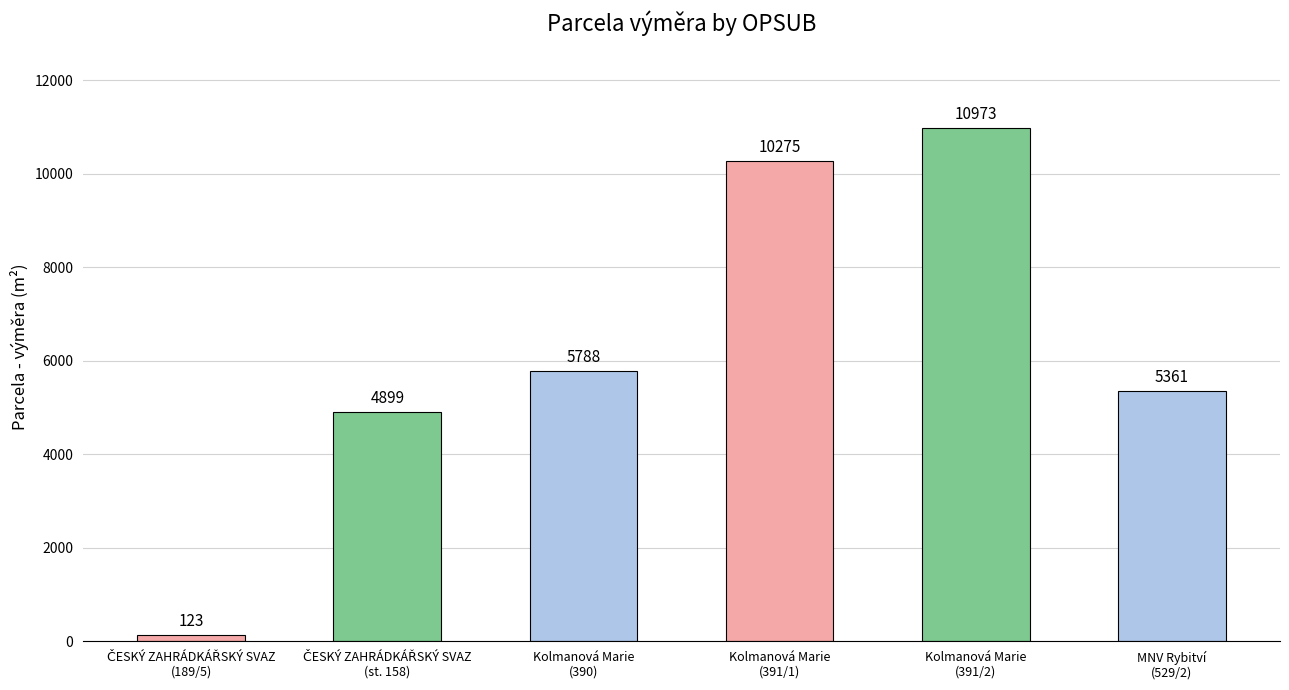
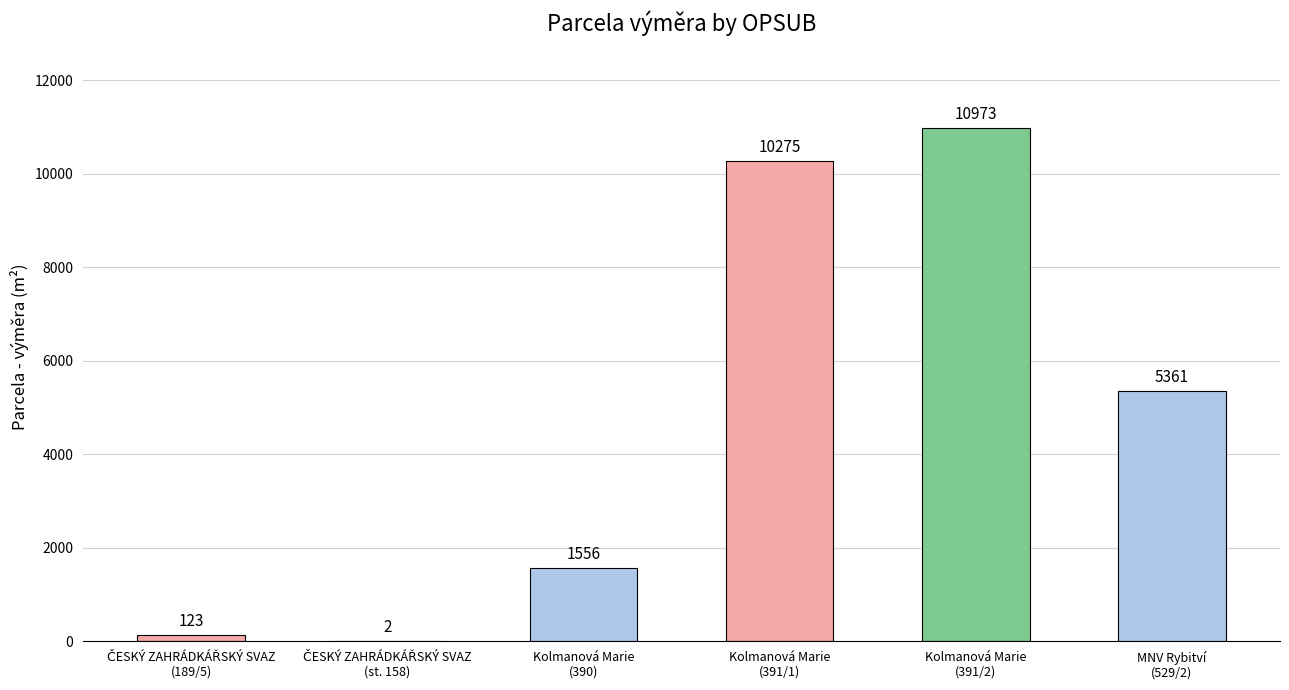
ČESKÝ ZAHRÁDKÁŘSKÝ SVAZ (st. 158): 4899 -> 2
Kolmanová Marie (390): 5788 -> 1556
